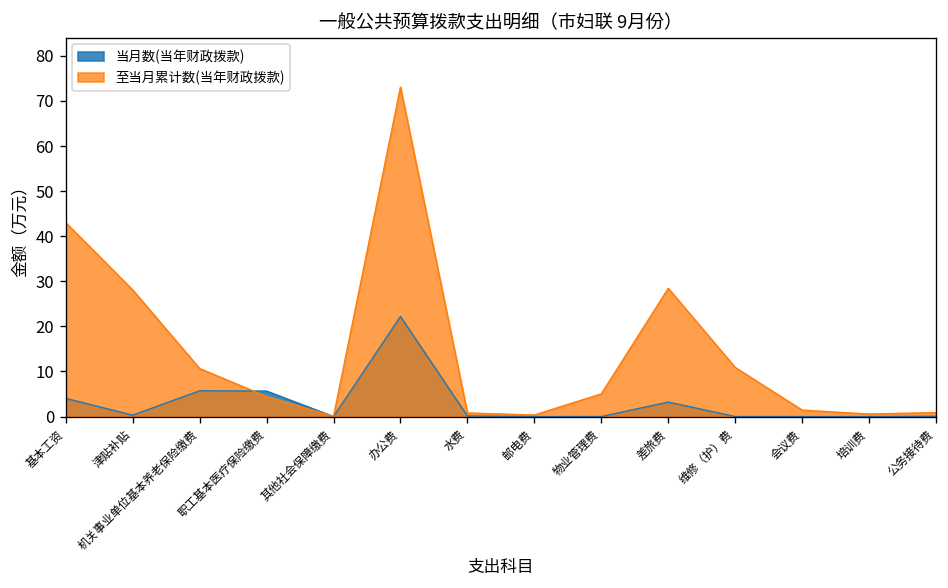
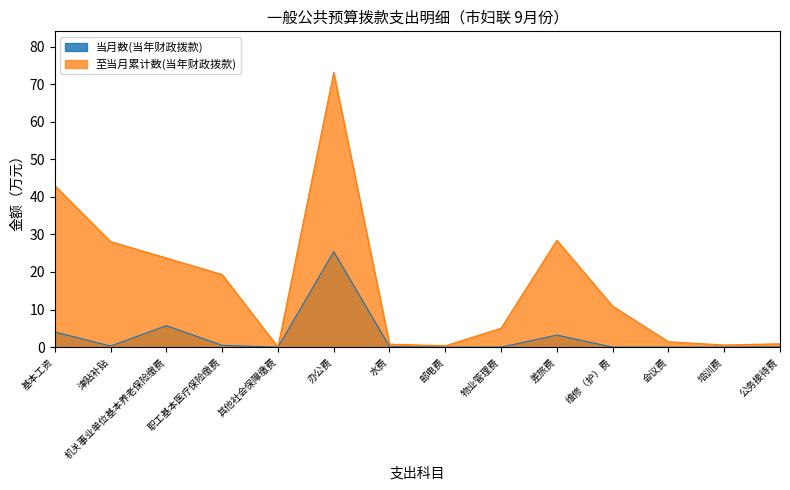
至当月累计数(当年财政拨款), 机关事业单位基本养老保险缴费: 11 -> 24
当月数(当年财政拨款), 职工基本医疗保险缴费: 6 -> 0
至当月累计数(当年财政拨款), 职工基本医疗保险缴费: 4 -> 19
当月数(当年财政拨款), 办公费: 22 -> 25
